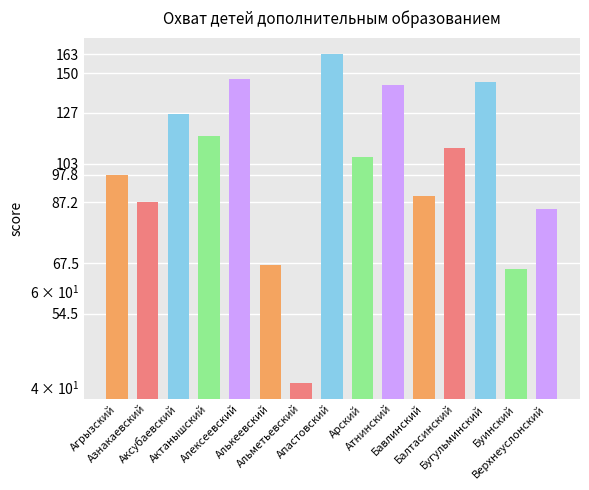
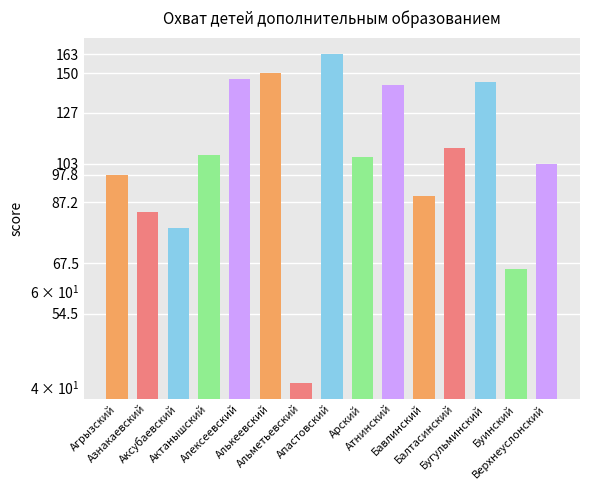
Азнакаевский: 87 -> 84
Аксубаевский: 126 -> 78
Актанышский: 115 -> 106
Алькеевский: 67 -> 150
Верхнеуслонский: 85 -> 103
